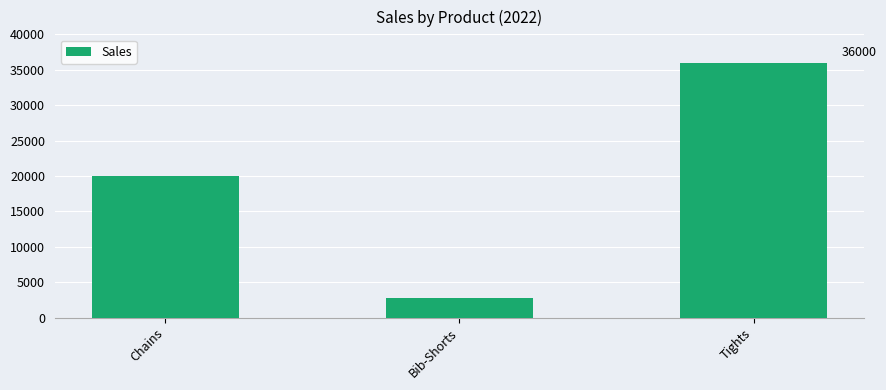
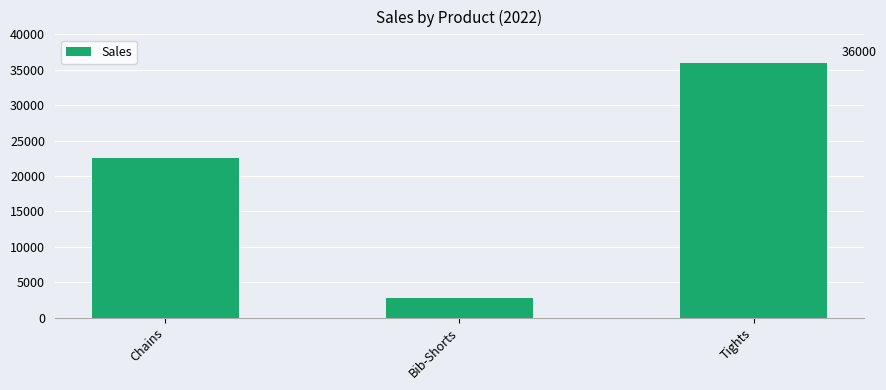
Chains: 20000 -> 23000
